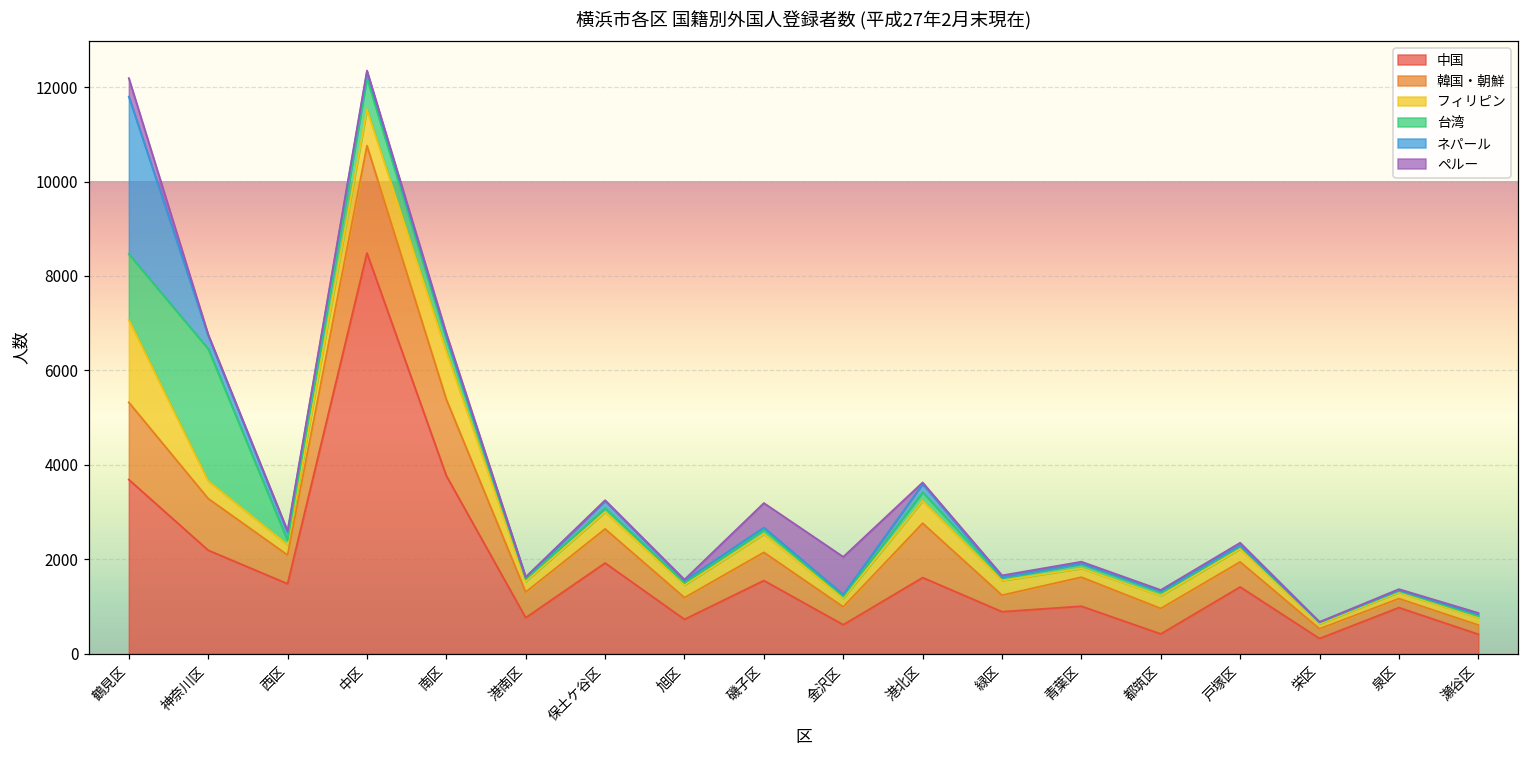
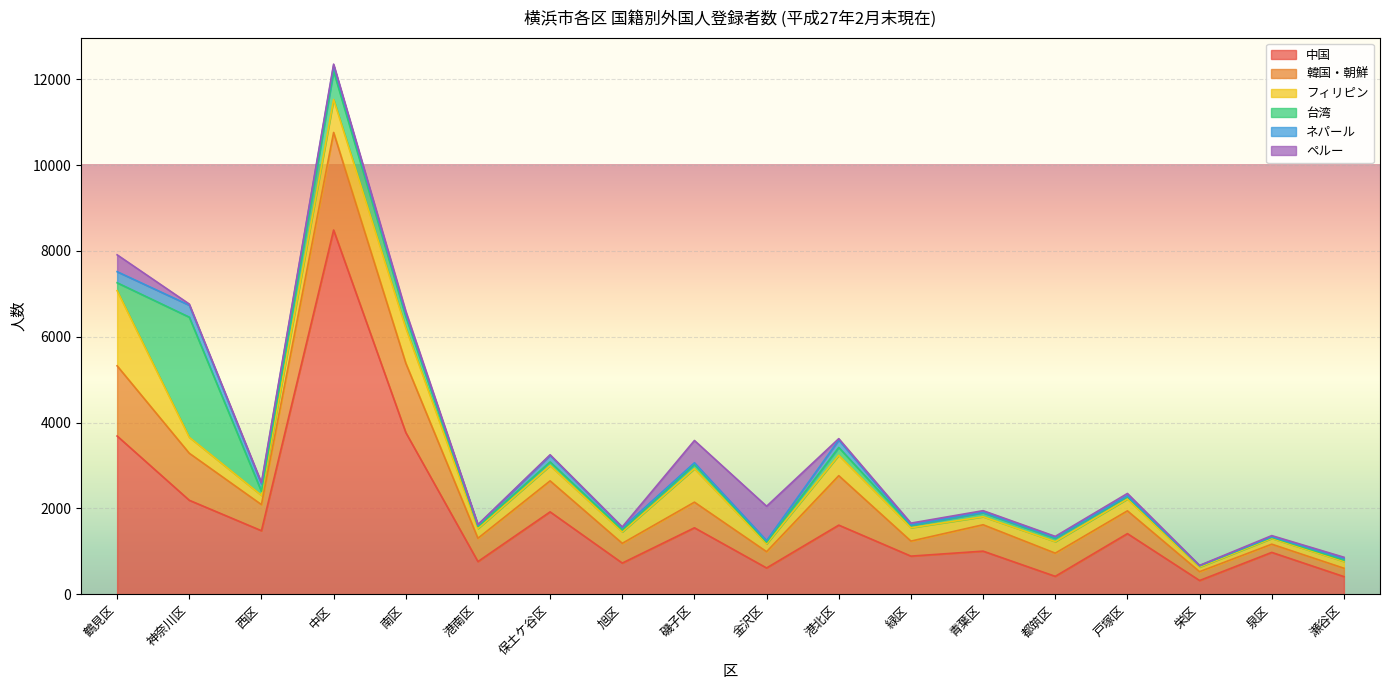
台湾, 鶴見区: 1400 -> 200
ネパール, 鶴見区: 3300 -> 300
フィリピン, 南区: 1000 -> 800
フィリピン, 磯子区: 400 -> 800
